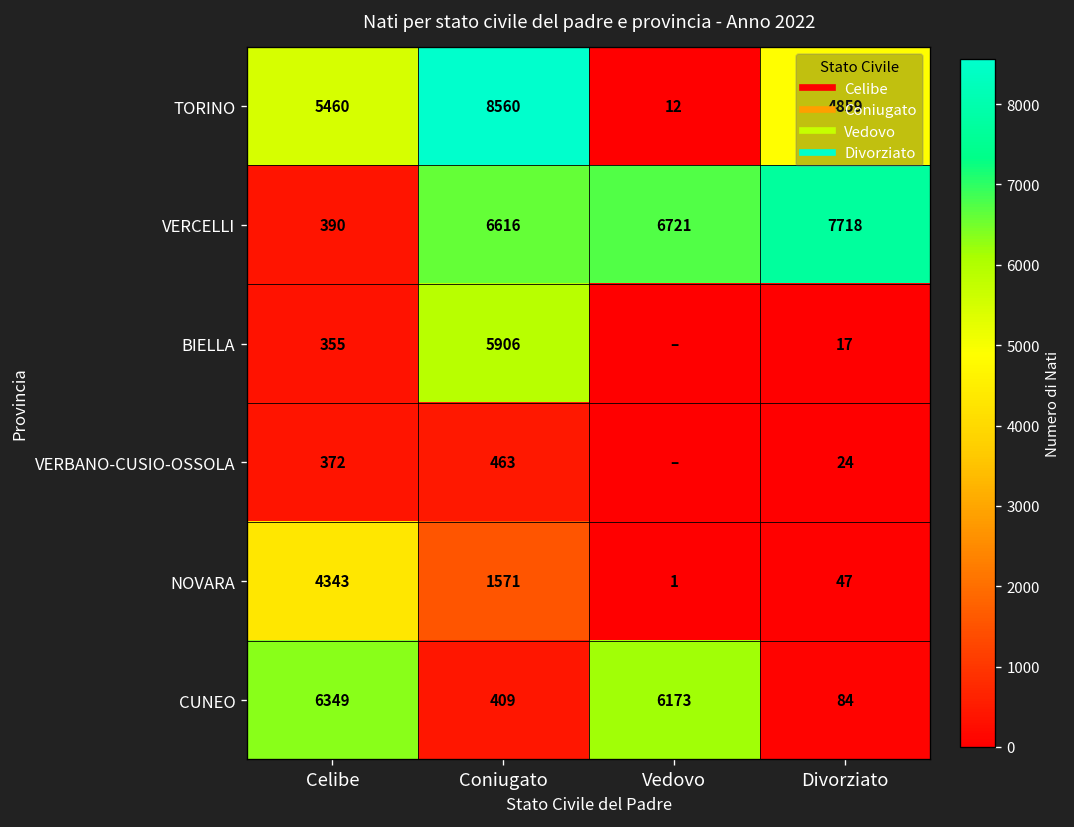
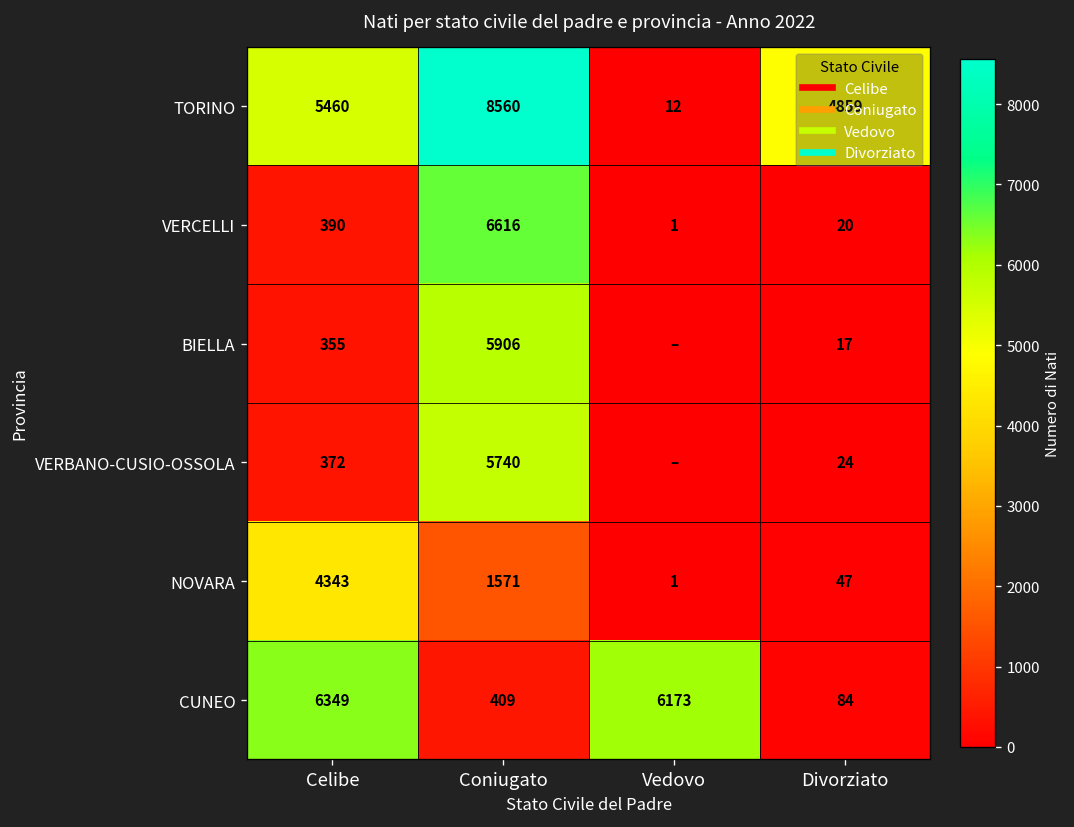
VERCELLI, Vedovo: 6721 -> 1
VERCELLI, Divorziato: 7718 -> 20
VERBANO-CUSIO-OSSOLA, Coniugato: 463 -> 5740
